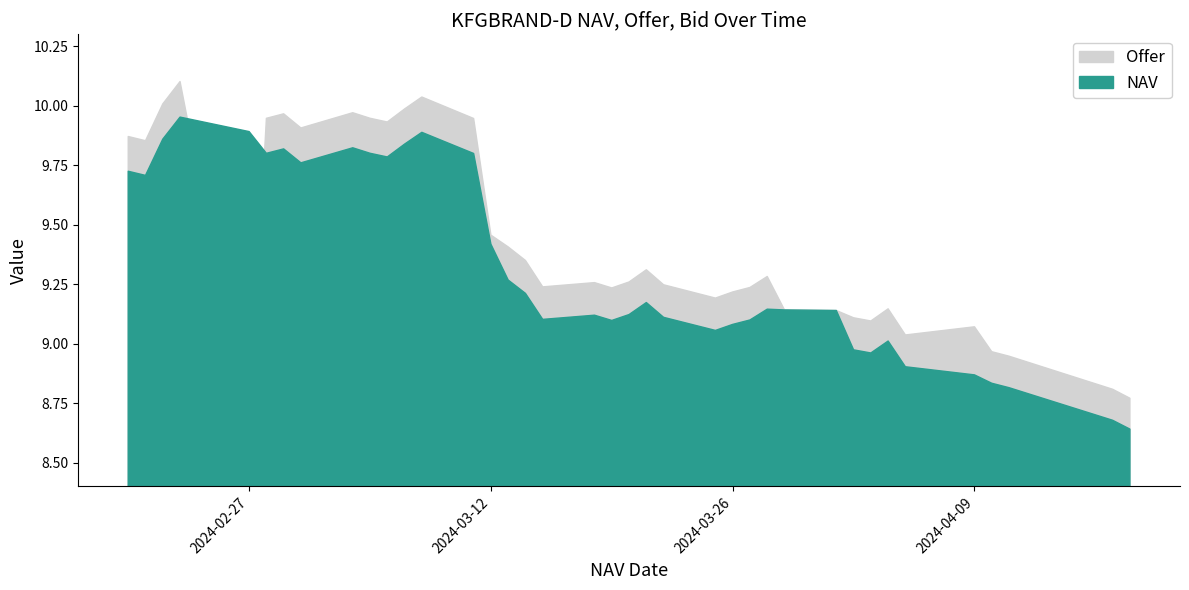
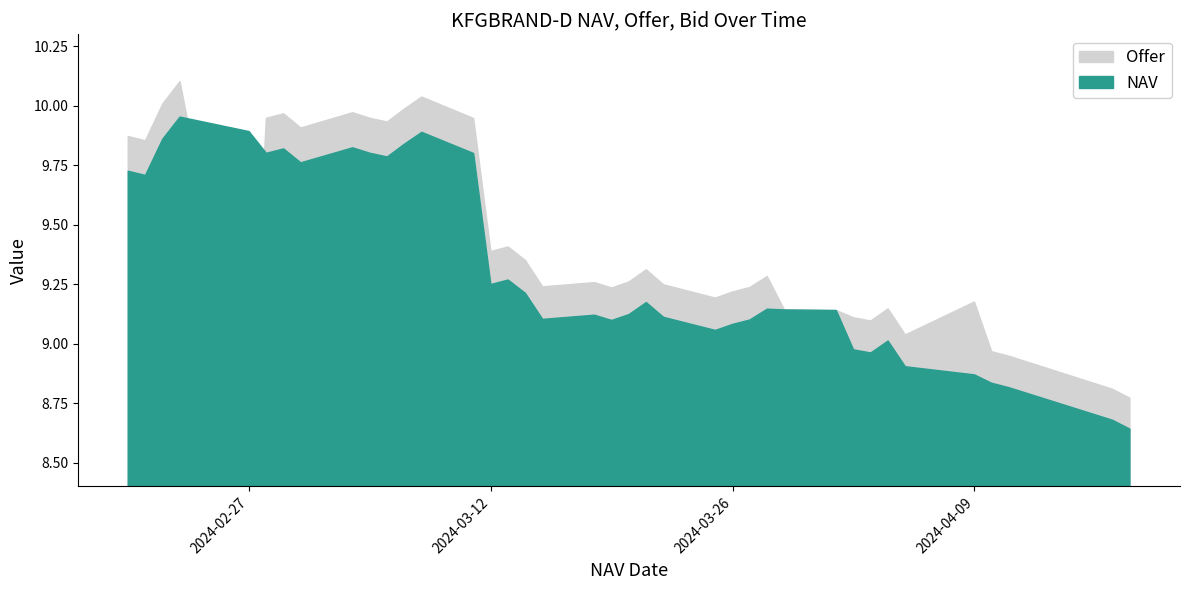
Offer, 2024-03-12: 9.46 -> 9.39
NAV, 2024-03-12: 9.42 -> 9.25
Offer, 2024-04-09: 9.07 -> 9.18
